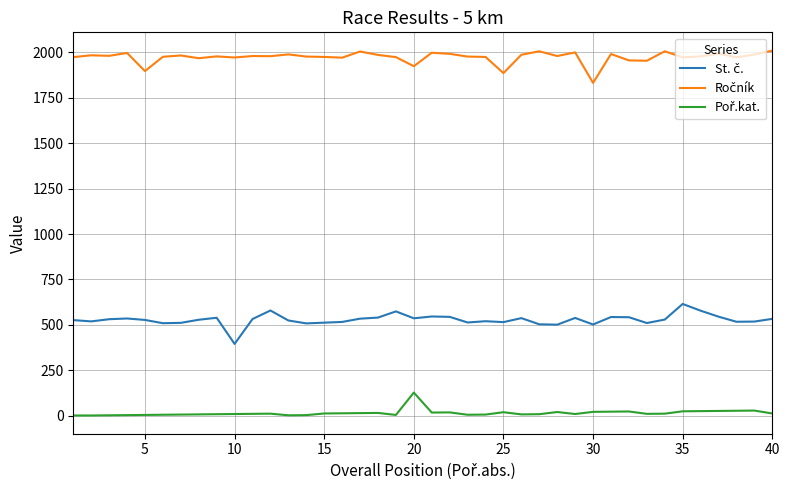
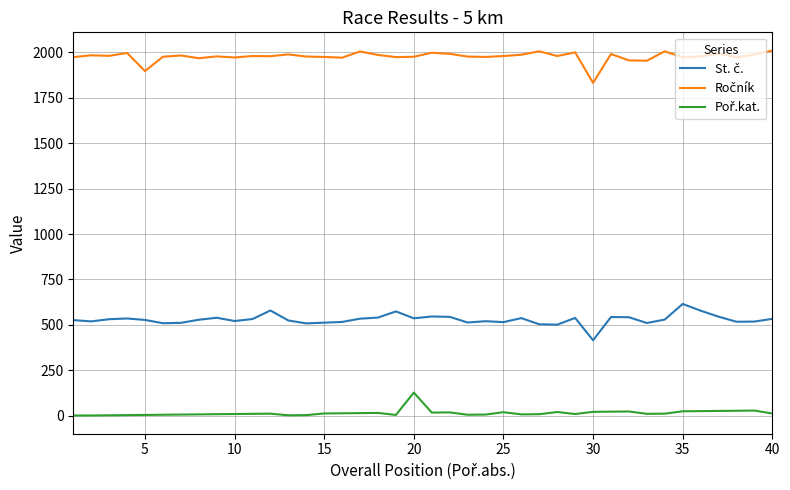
St. č., 10: 400 -> 520
Ročník, 20: 1920 -> 1980
Ročník, 25: 1890 -> 1980
St. č., 30: 500 -> 420
